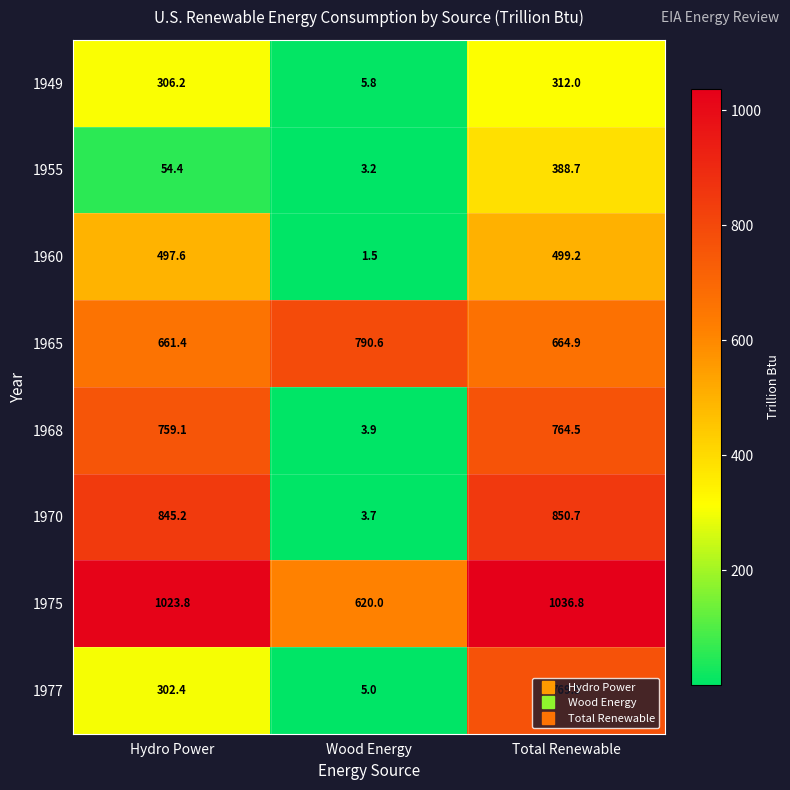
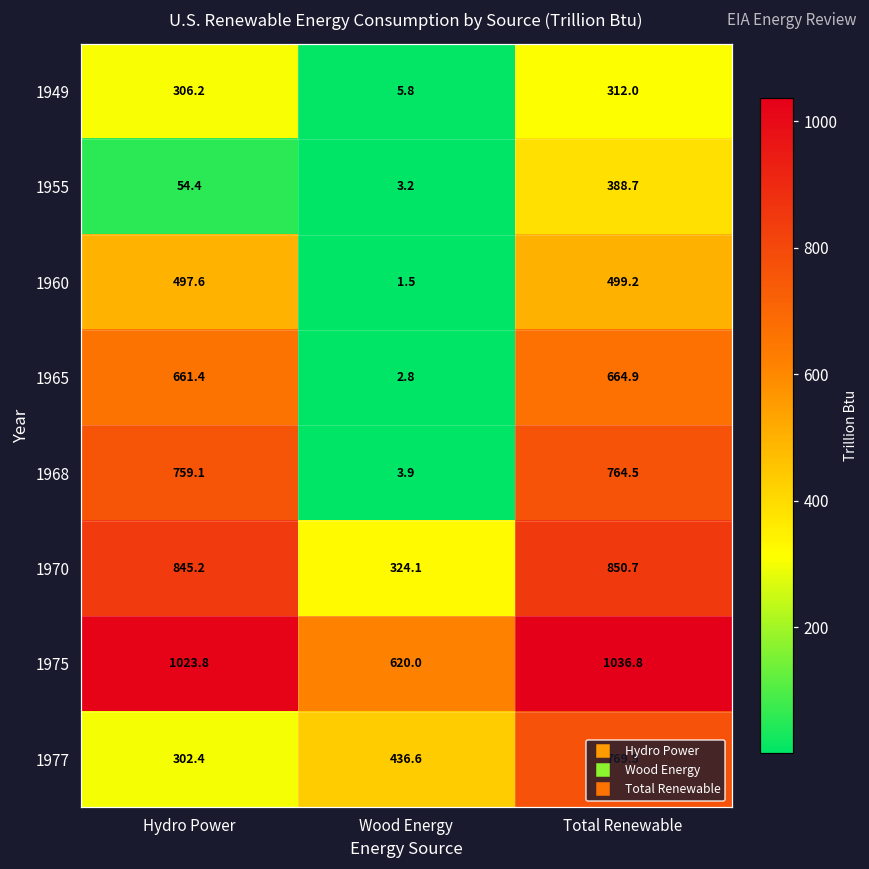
1965, Wood Energy: 790.6 -> 2.8
1970, Wood Energy: 3.7 -> 324.1
1977, Wood Energy: 5.0 -> 436.6
